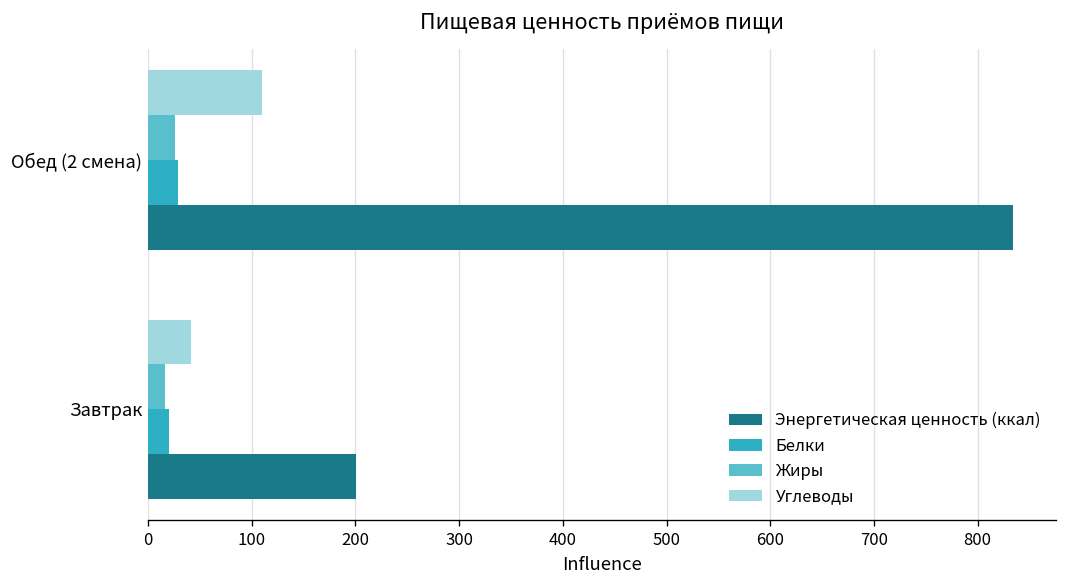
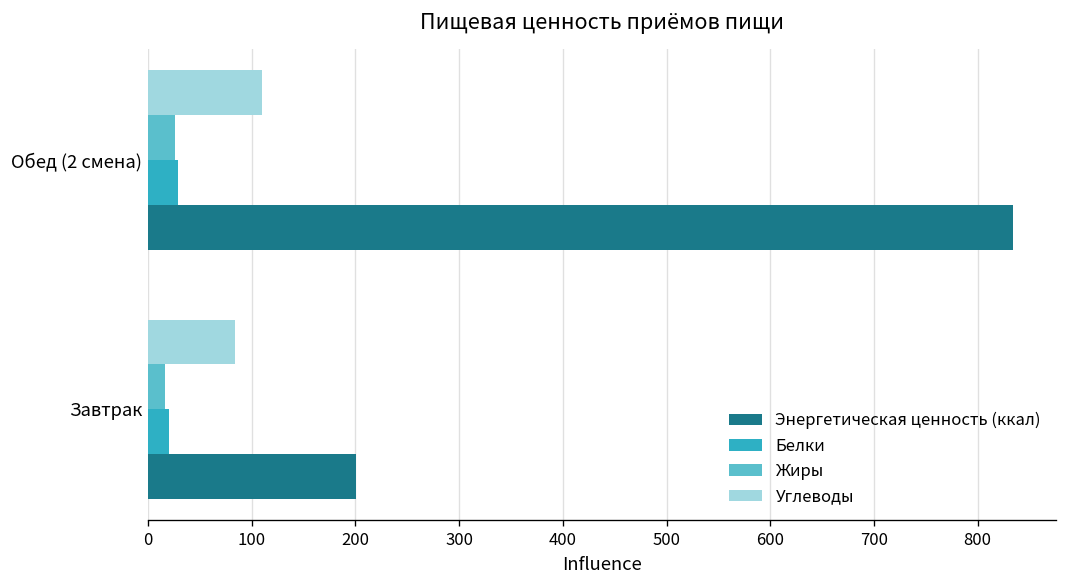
Углеводы, Завтрак: 40 -> 80
